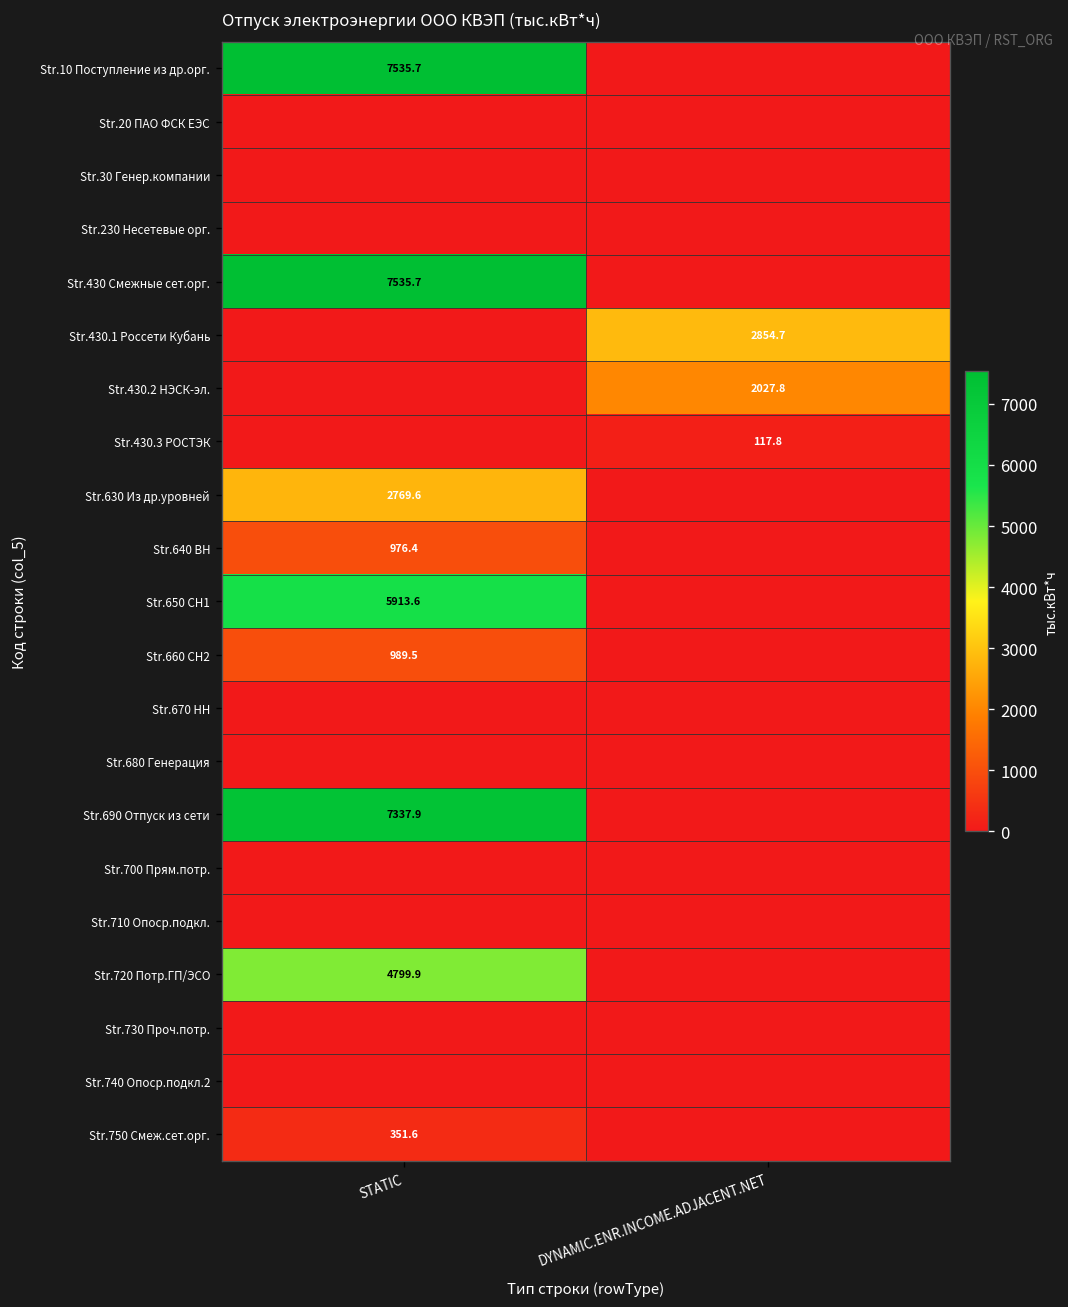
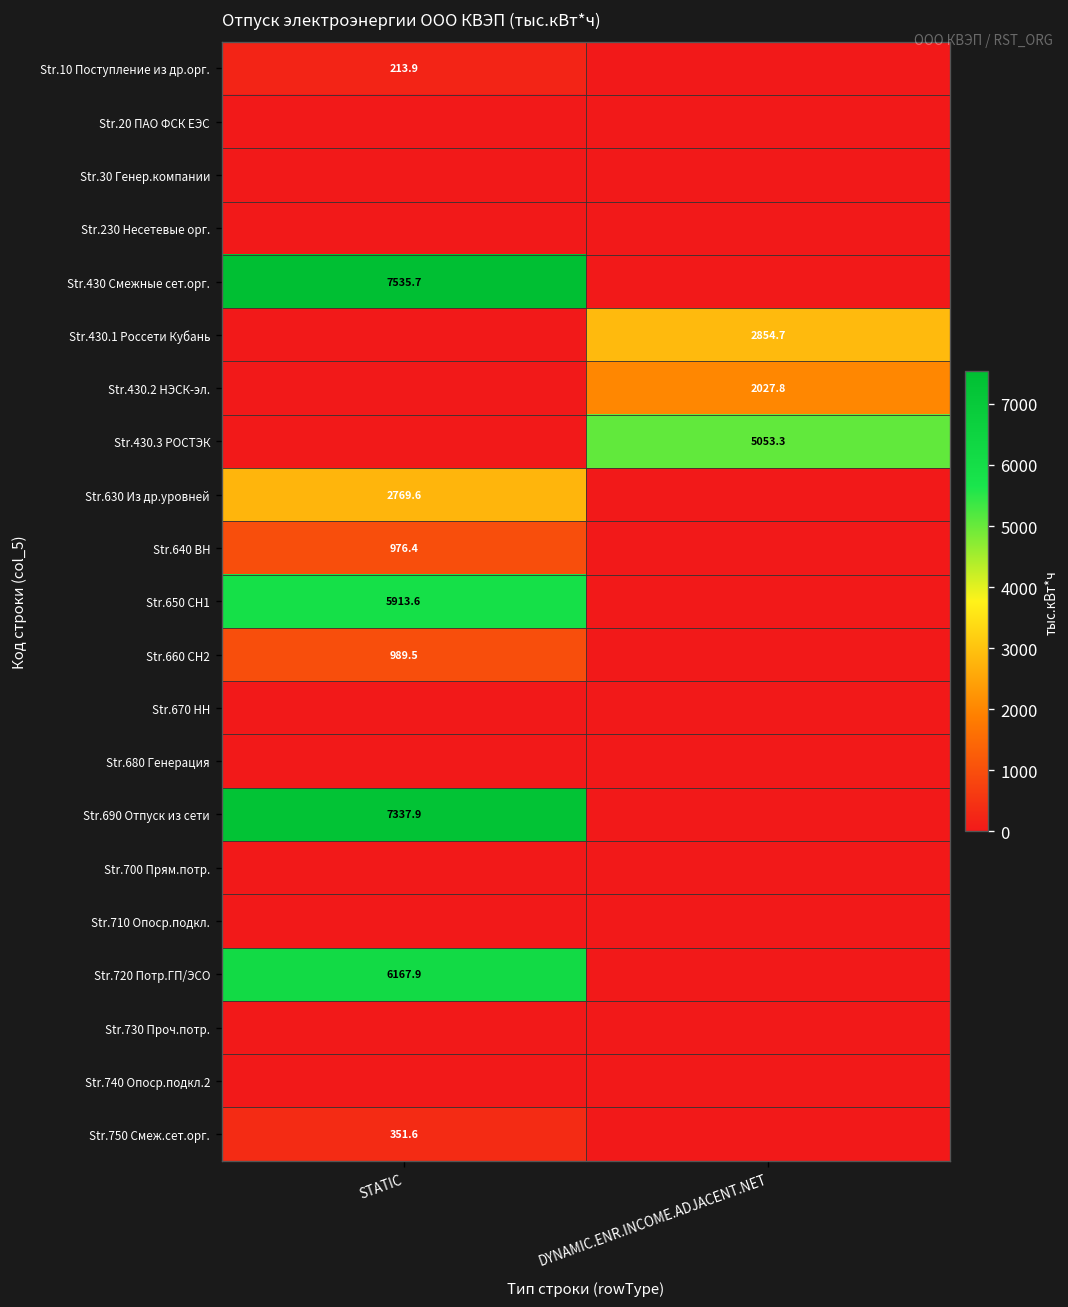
Str.10 Поступление из др.орг., STATIC: 7535.7 -> 213.9
Str.430.3 РОСТЭК, DYNAMIC.ENR.INCOME.ADJACENT.NET: 117.8 -> 5053.3
Str.720 Потр.ГП/ЭСО, STATIC: 4799.9 -> 6167.9
